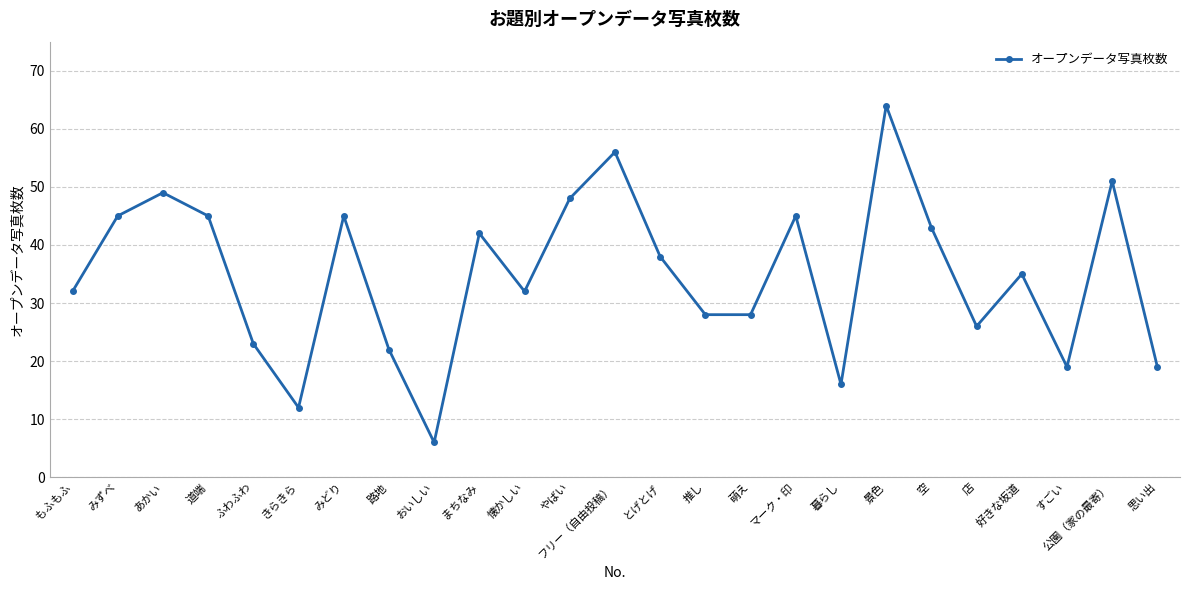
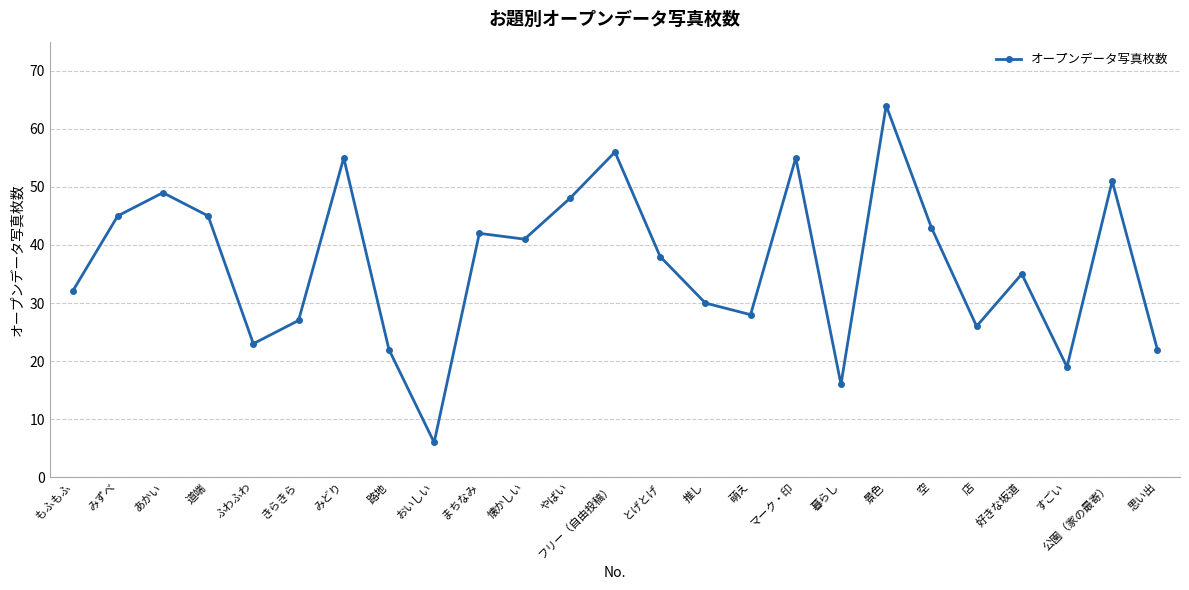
きらきら: 12 -> 27
みどり: 45 -> 55
懐かしい: 32 -> 41
推し: 28 -> 30
マーク・印: 45 -> 55
思い出: 19 -> 22
